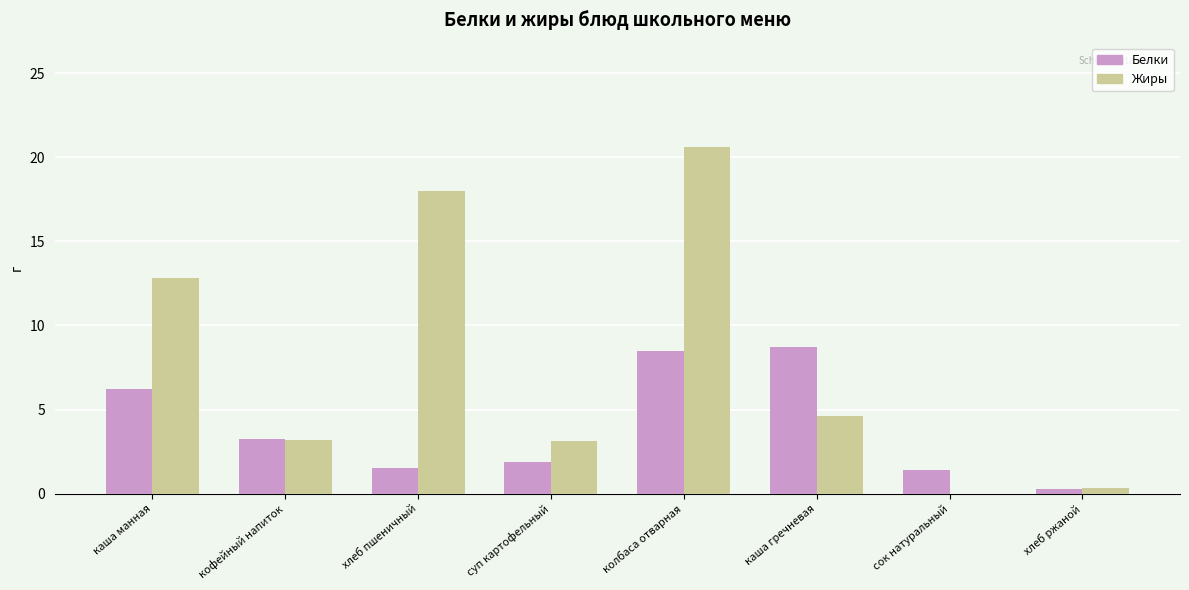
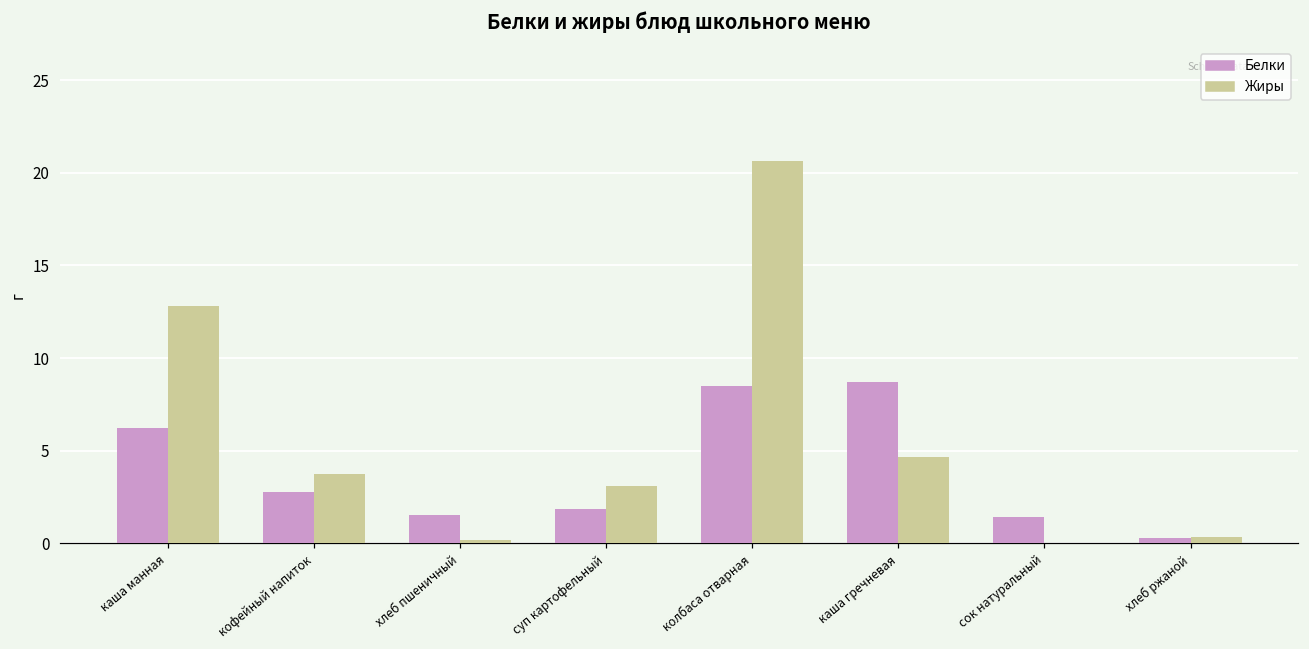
Белки, кофейный напиток: 3.3 -> 2.8
Жиры, кофейный напиток: 3.2 -> 3.7
Жиры, хлеб пшеничный: 18.0 -> 0.2
